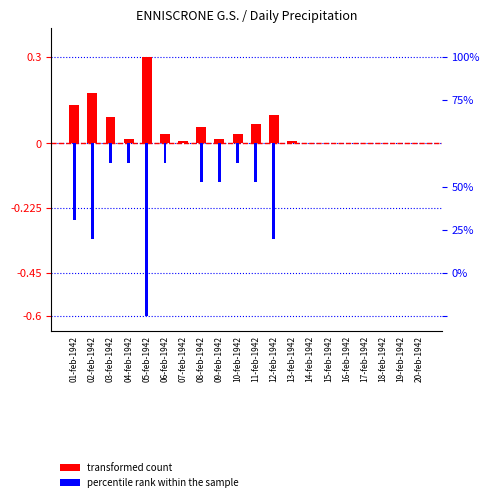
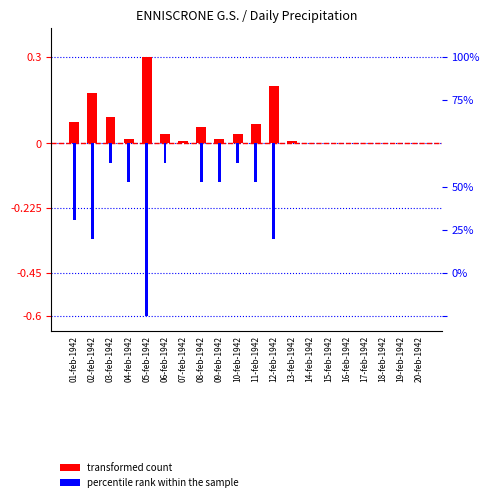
transformed count, 01-feb-1942: 0.13 -> 0.08
percentile rank within the sample, 04-feb-1942: -0.07 -> -0.13
transformed count, 12-feb-1942: 0.10 -> 0.20
